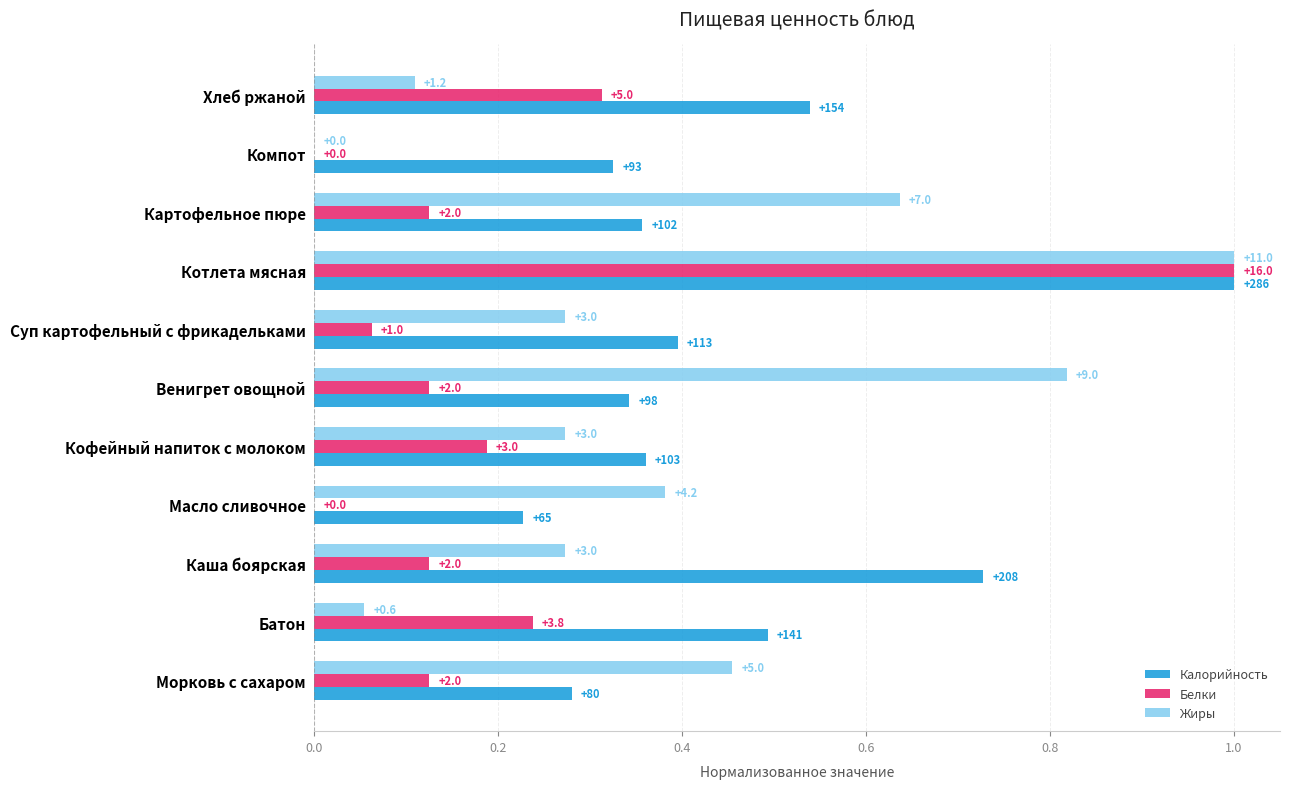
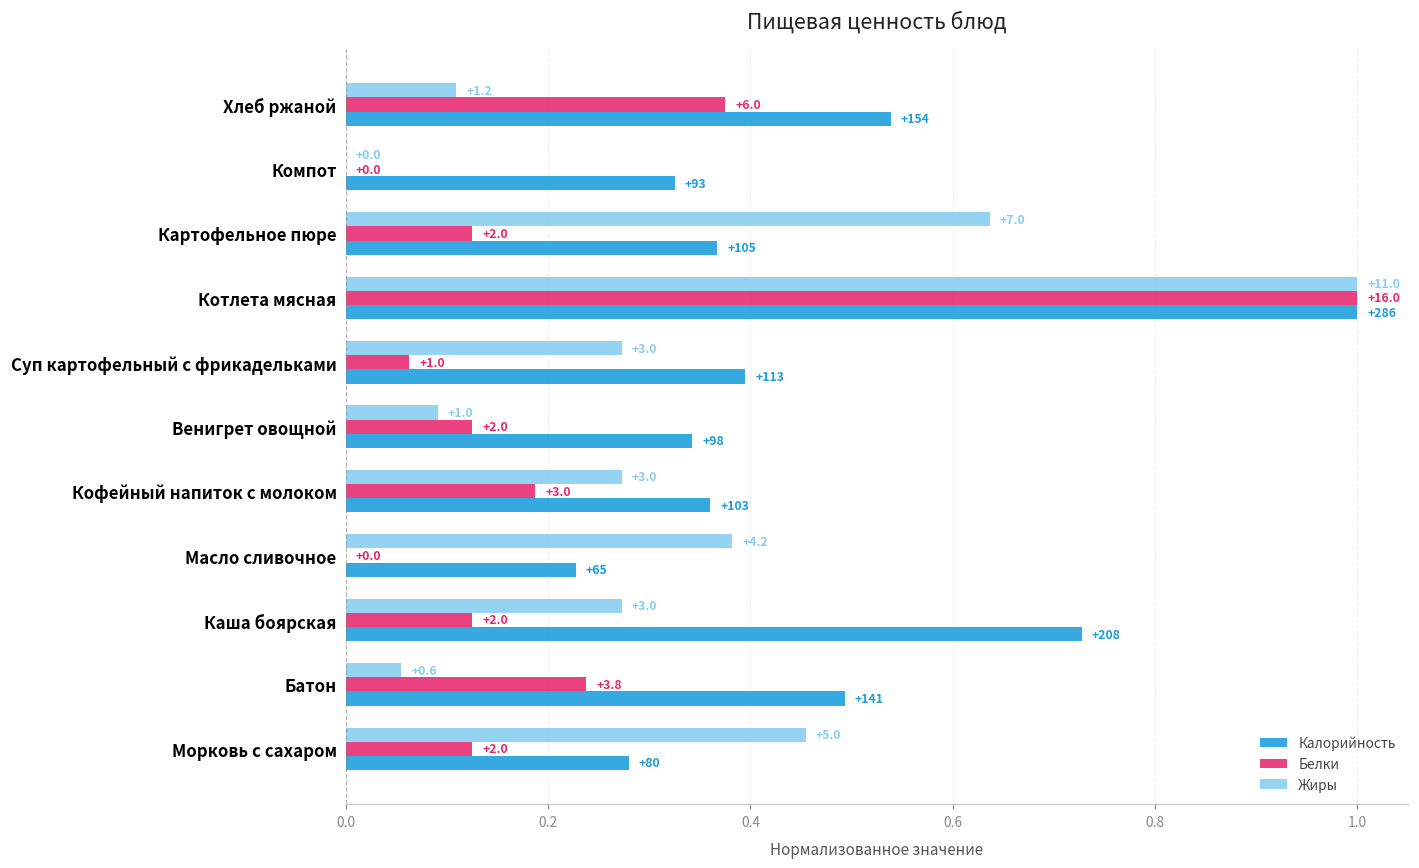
Белки, Хлеб ржаной: +5.0 -> +6.0
Калорийность, Картофельное пюре: +102 -> +105
Жиры, Венигрет овощной: +9.0 -> +1.0
